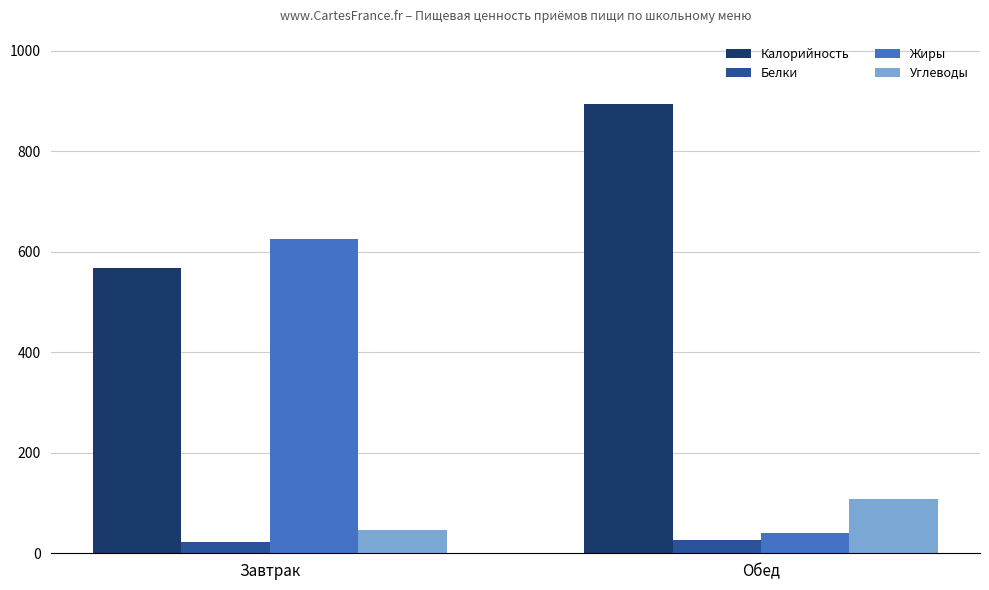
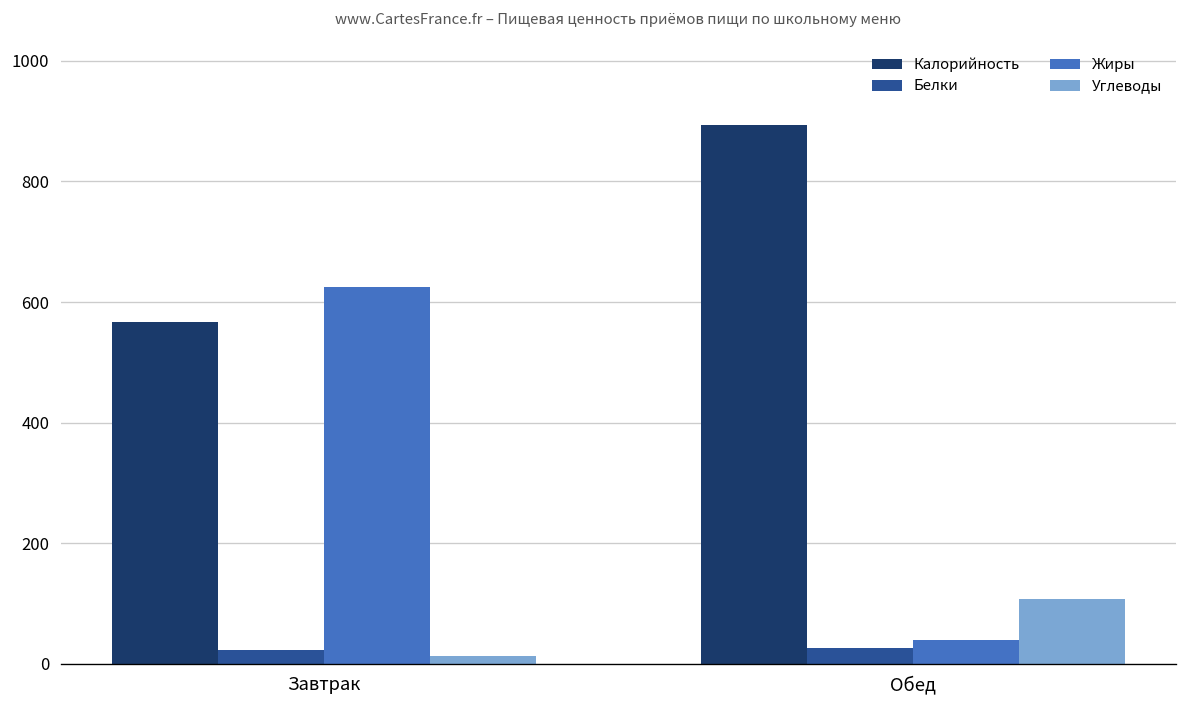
Углеводы, Завтрак: 50 -> 10
